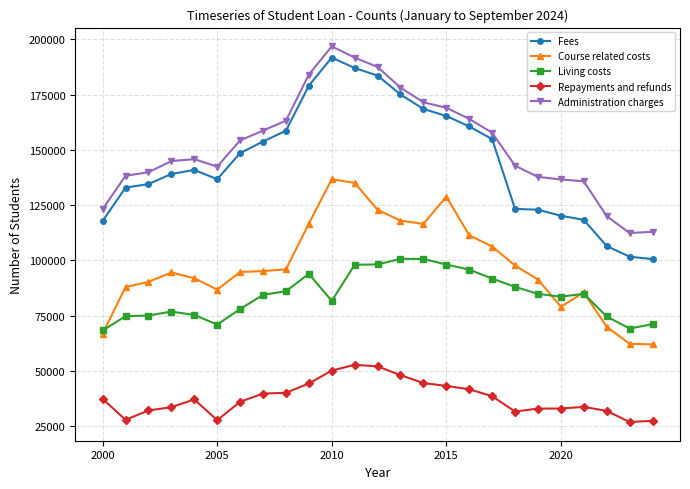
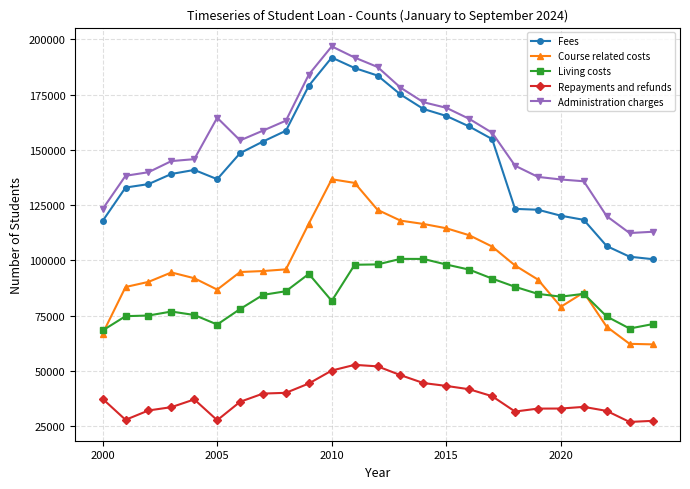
Administration charges, 2005: 142000 -> 165000
Course related costs, 2015: 129000 -> 115000
